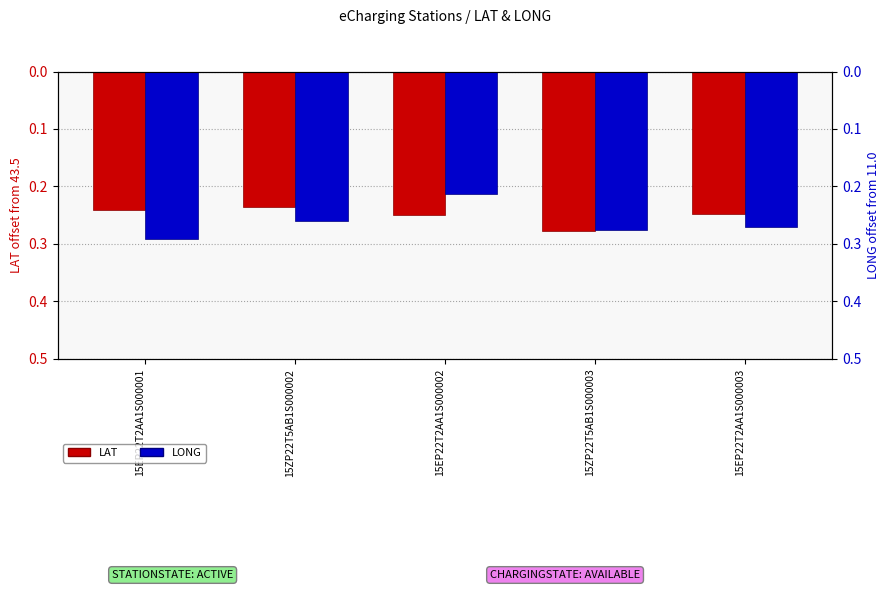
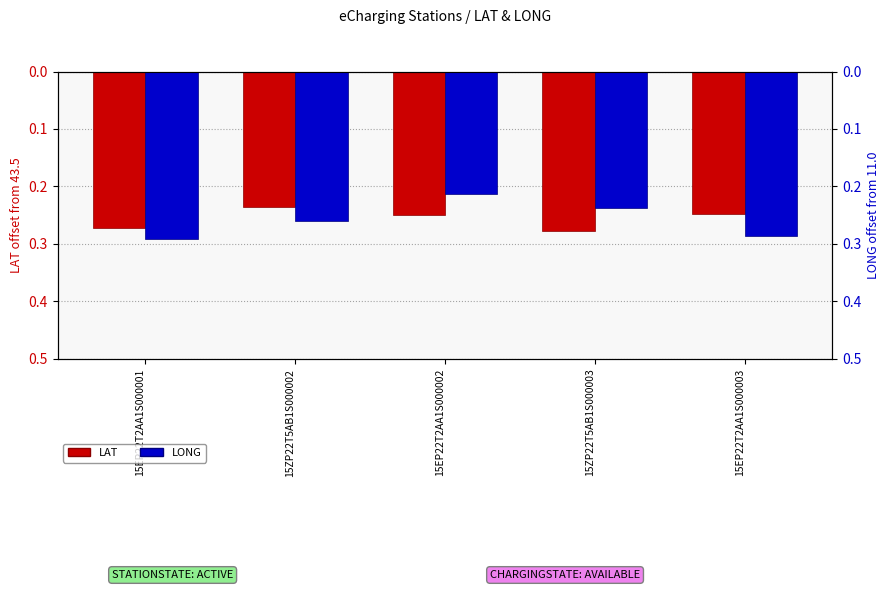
LAT, 15EP22T2AA1S000001: 0.24 -> 0.27
LONG, 15ZP22T5AB1S000003: 0.28 -> 0.24
LONG, 15EP22T2AA1S000003: 0.27 -> 0.29
